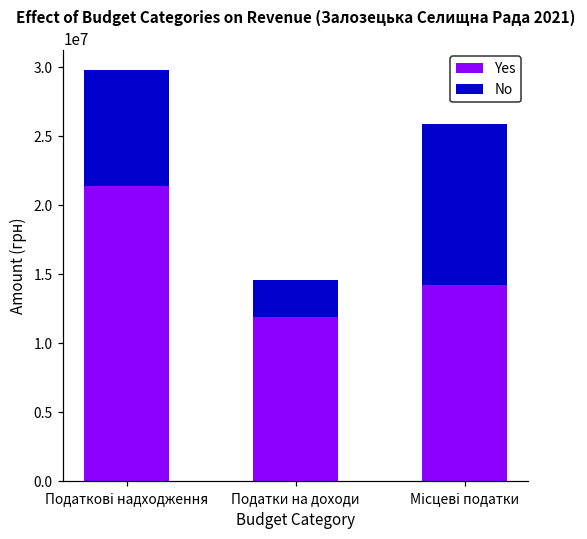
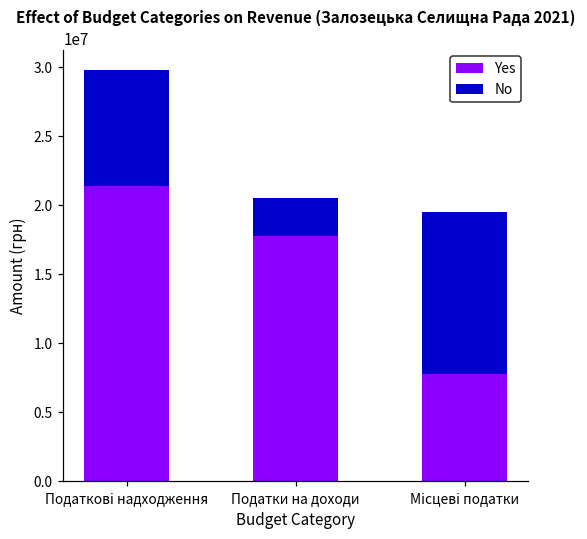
Yes, Податки на доходи: 11900000 -> 17800000
Yes, Місцеві податки: 14200000 -> 7800000
